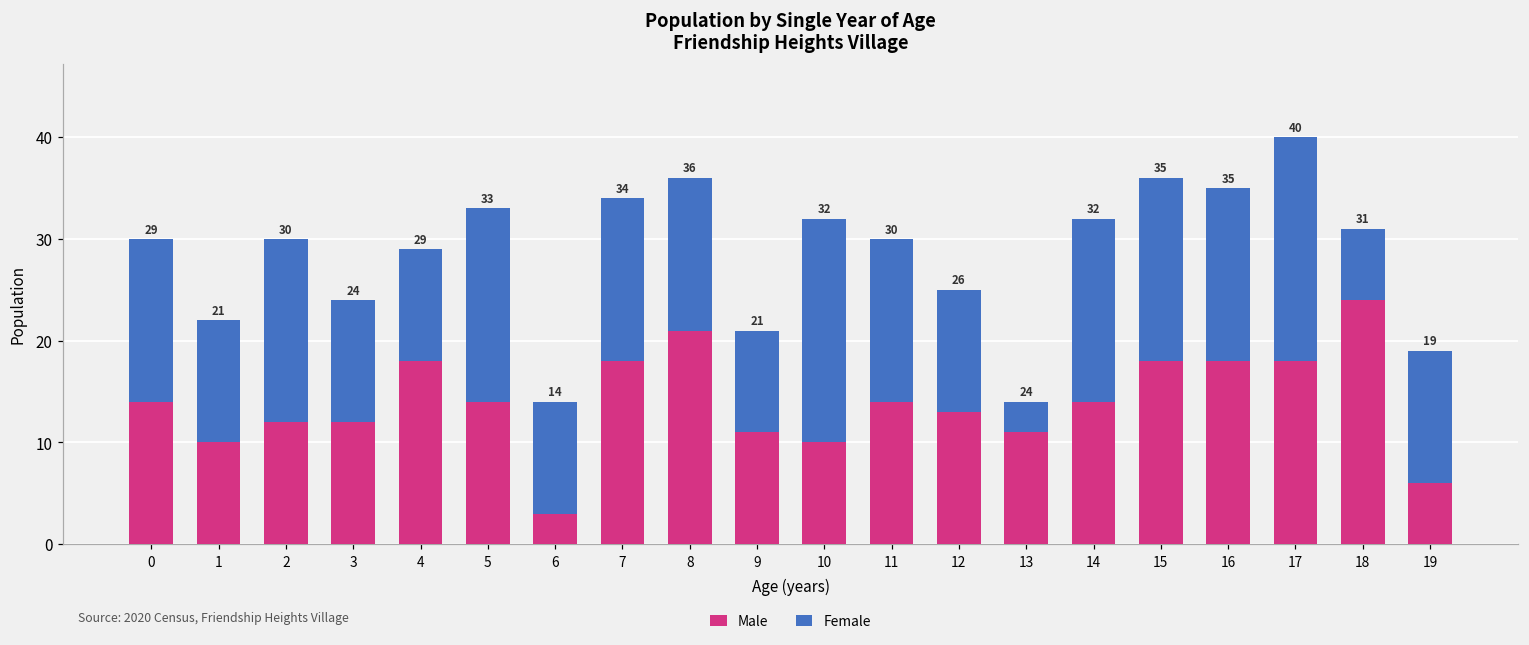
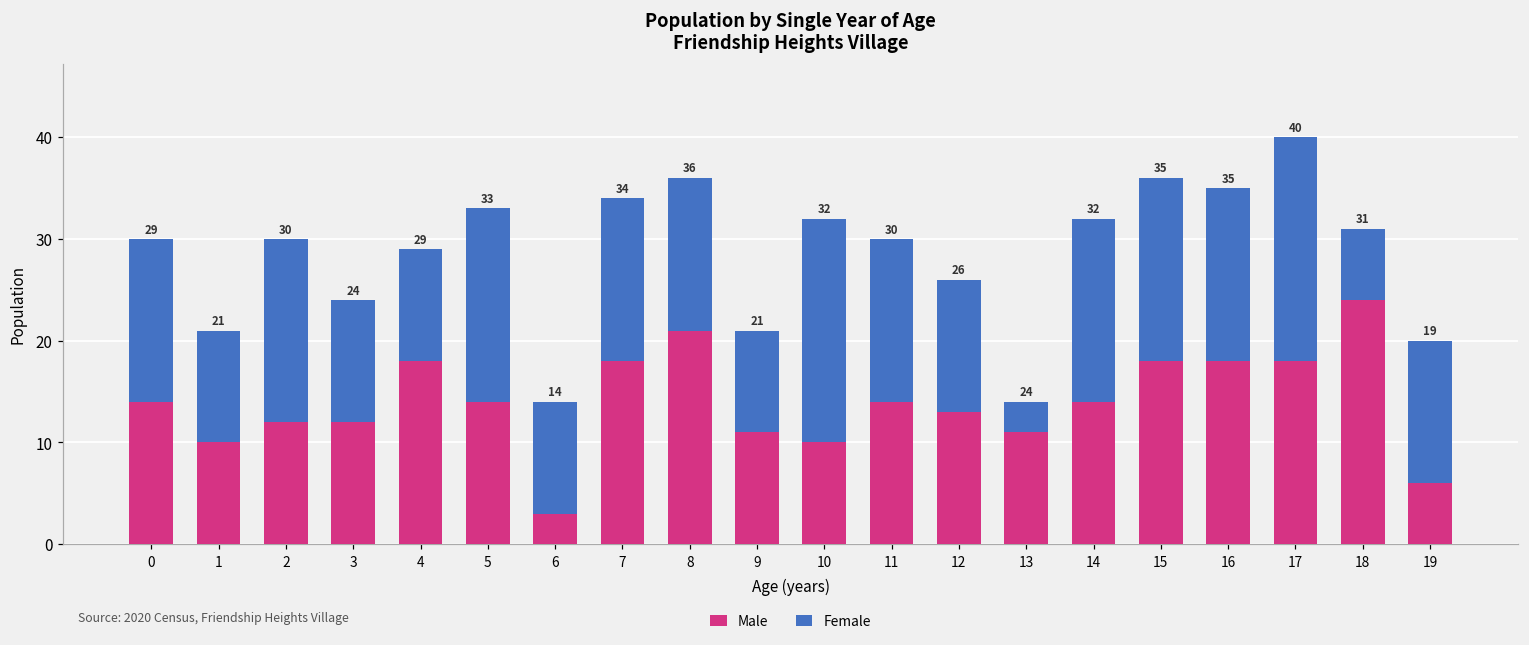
Female, 1: 12 -> 11
Female, 12: 12 -> 13
Female, 19: 13 -> 14
